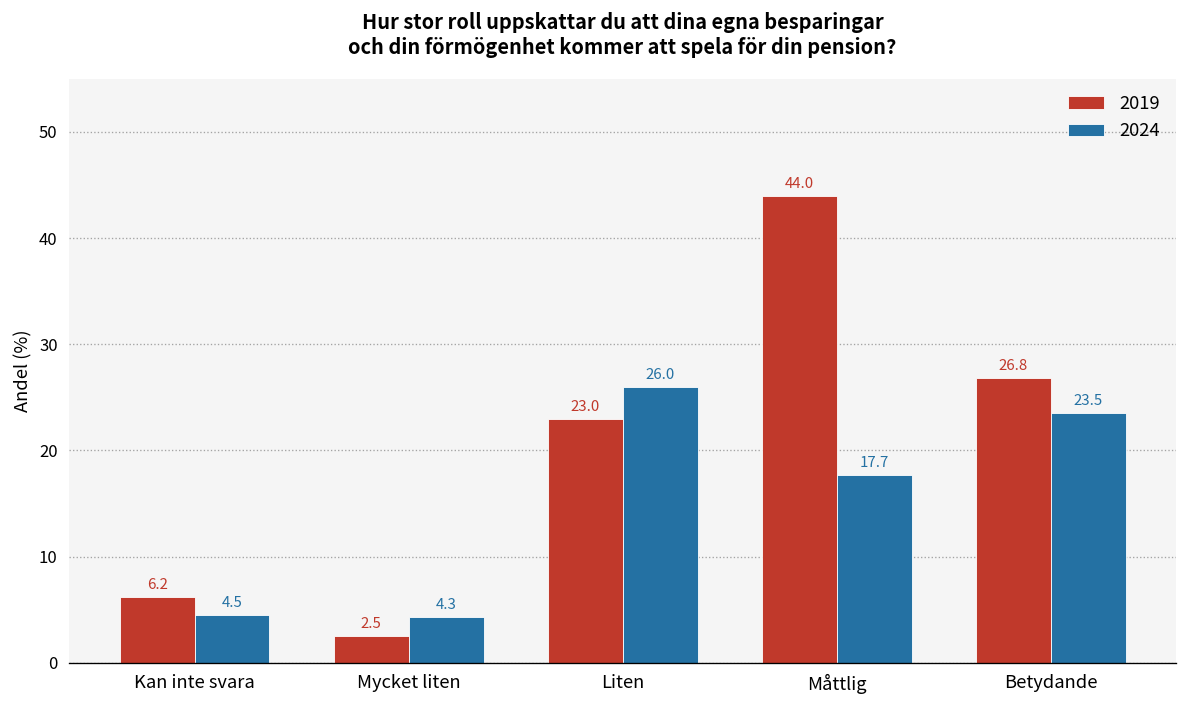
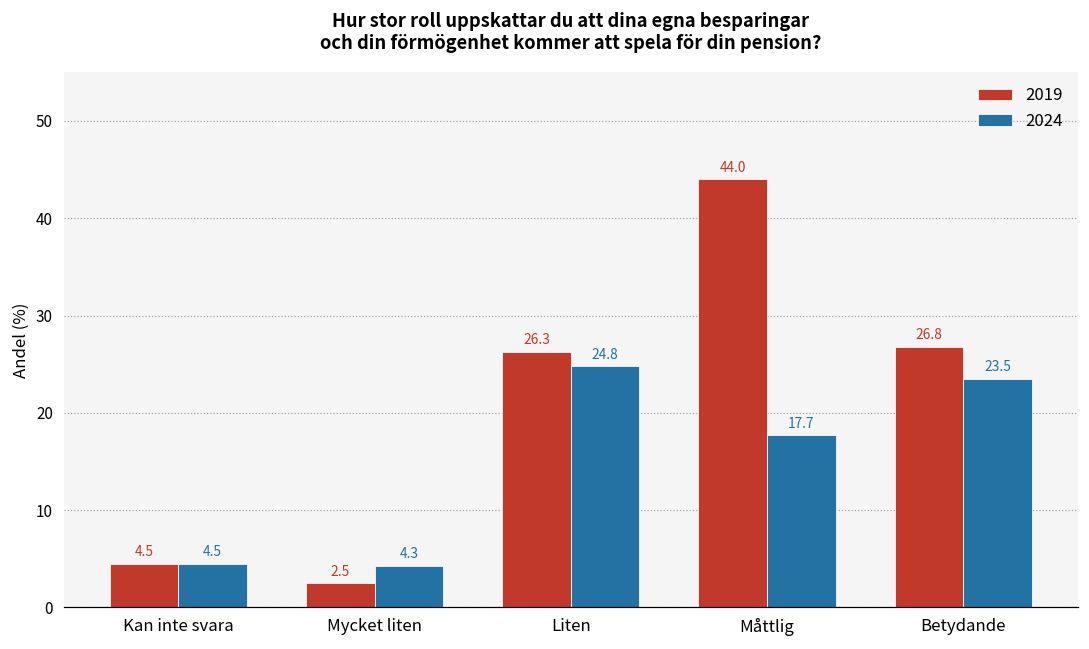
2019, Kan inte svara: 6.2 -> 4.5
2019, Liten: 23.0 -> 26.3
2024, Liten: 26.0 -> 24.8
